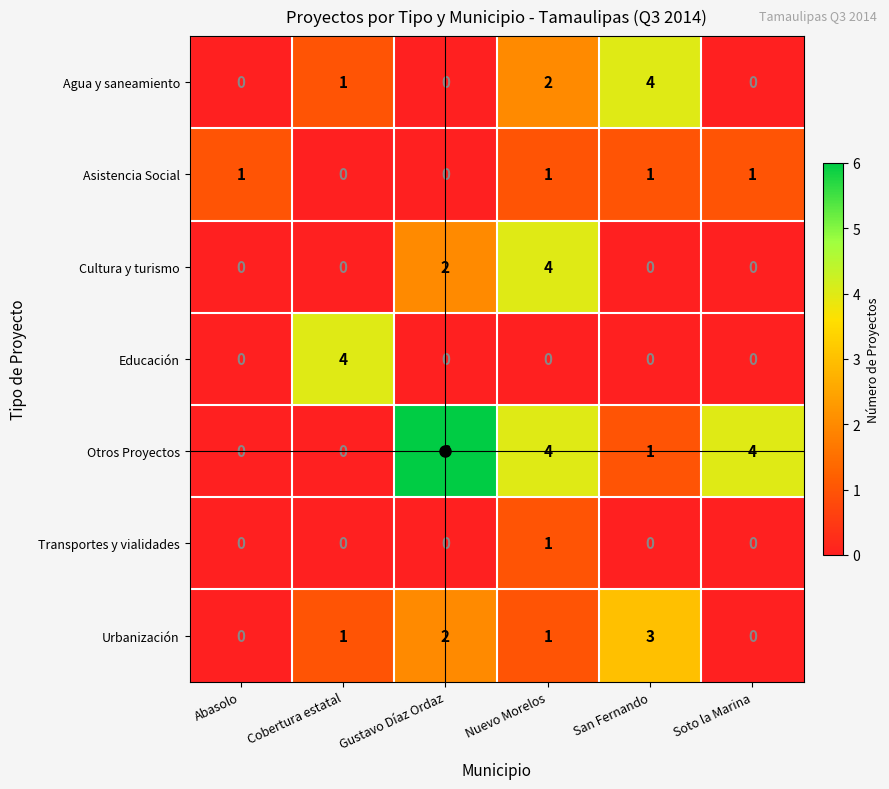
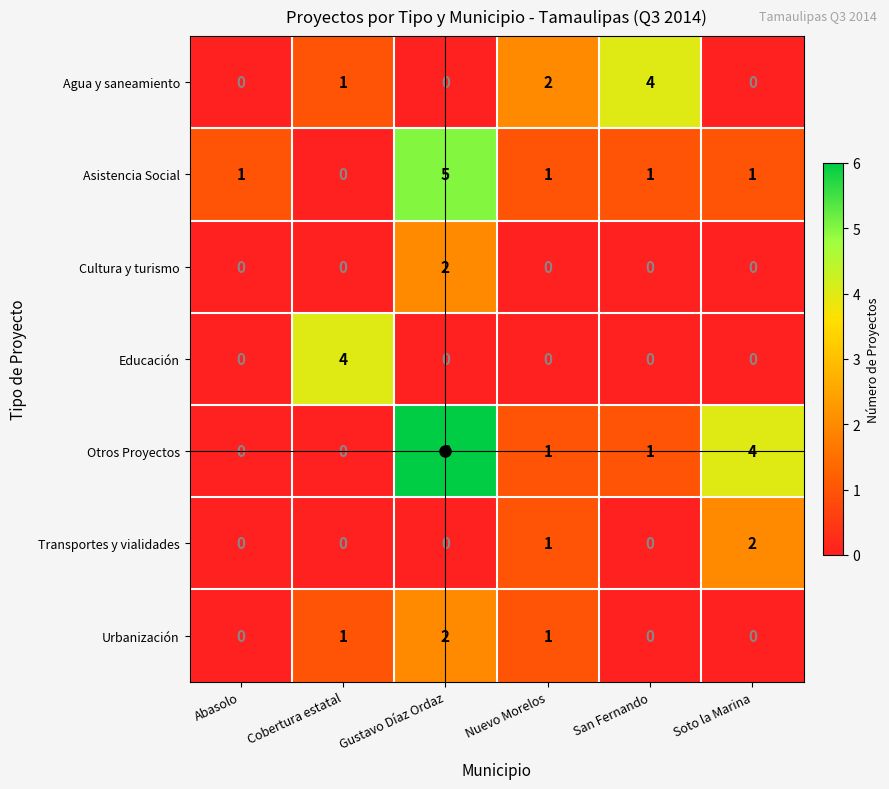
Asistencia Social, Gustavo Díaz Ordaz: 0 -> 5
Cultura y turismo, Nuevo Morelos: 4 -> 0
Otros Proyectos, Nuevo Morelos: 4 -> 1
Transportes y vialidades, Soto la Marina: 0 -> 2
Urbanización, San Fernando: 3 -> 0
